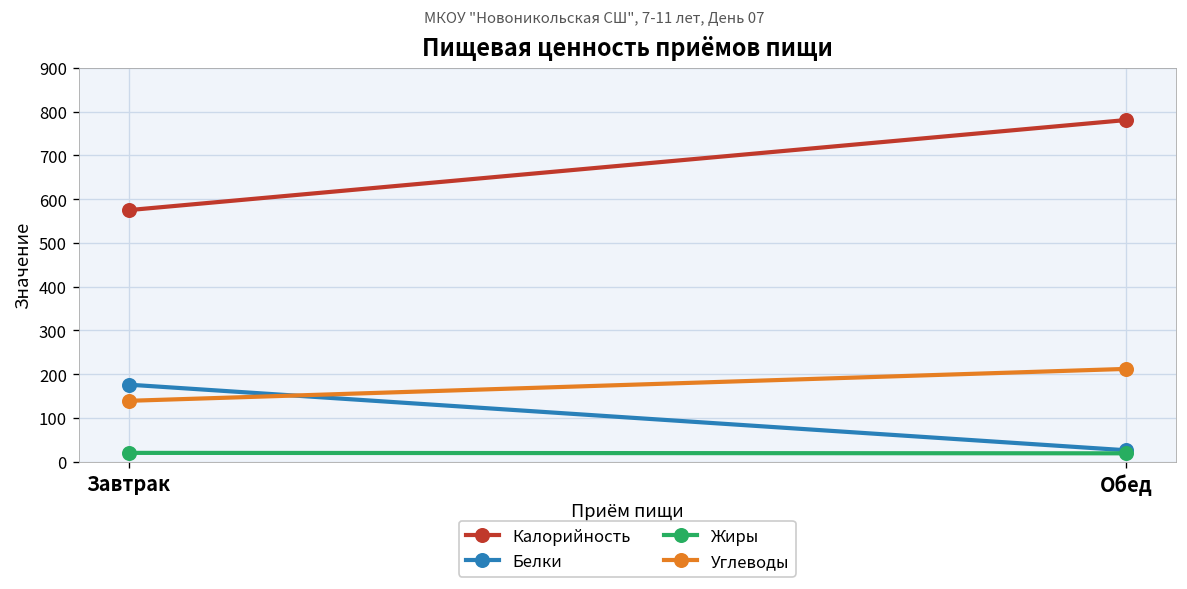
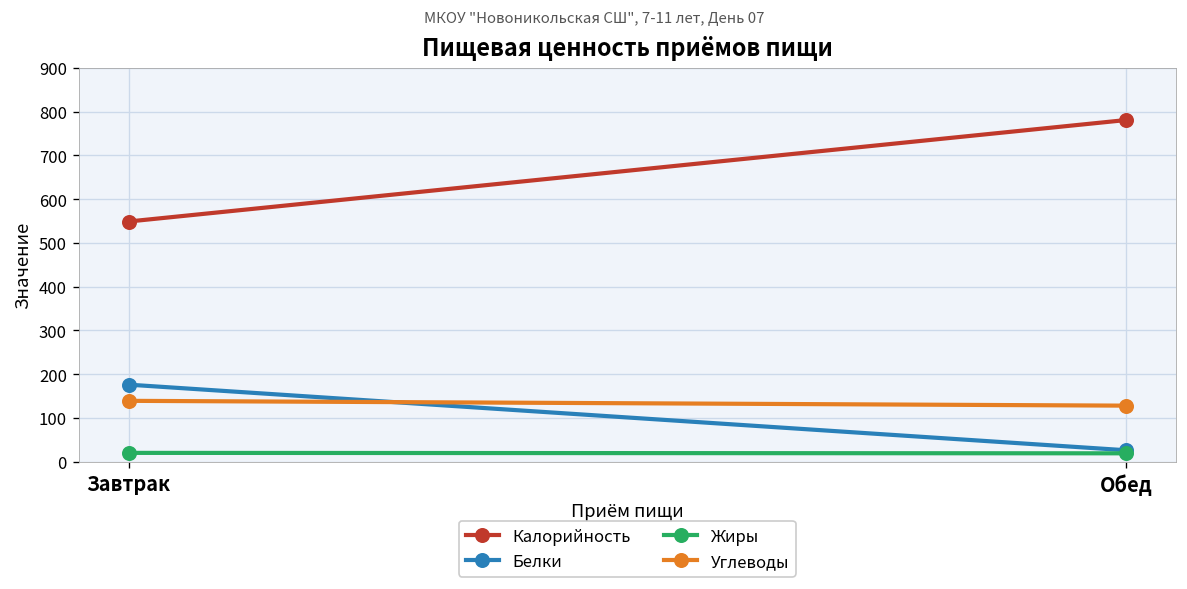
Калорийность, Завтрак: 580 -> 550
Углеводы, Обед: 210 -> 130
